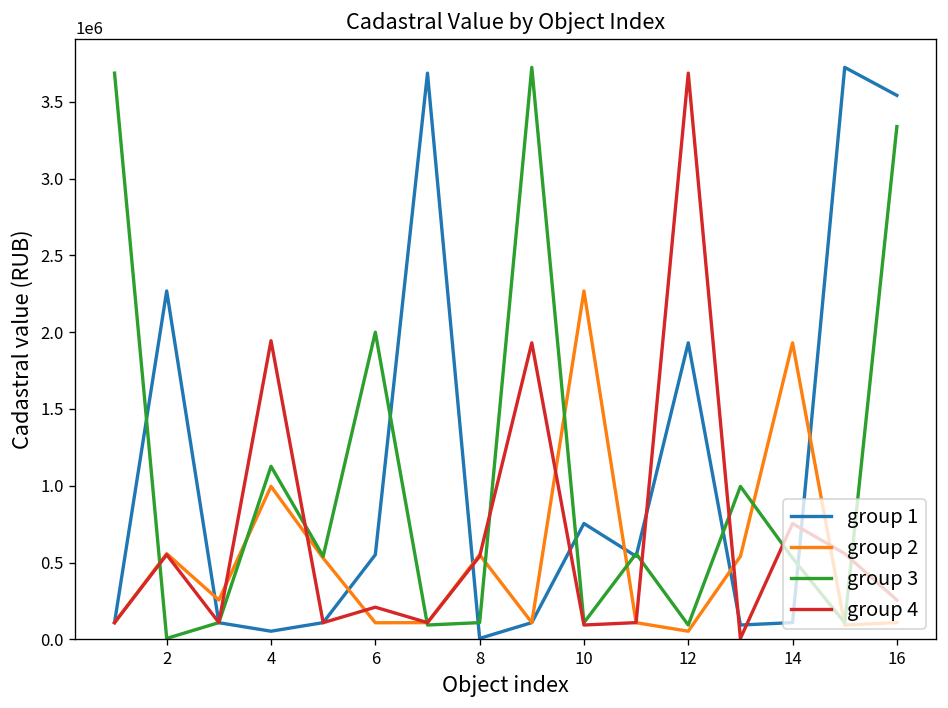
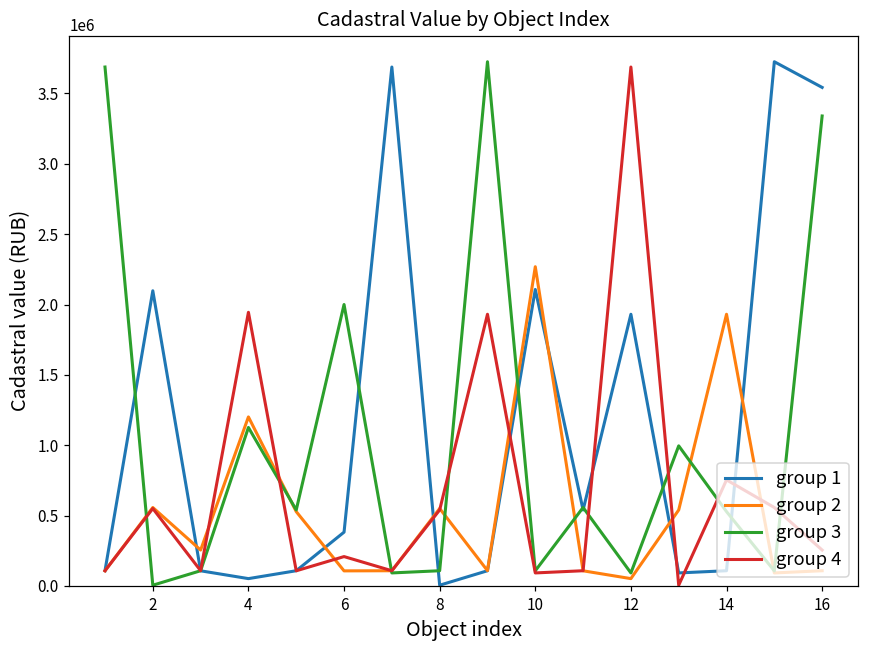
group 1, 2: 2270000 -> 2100000
group 2, 4: 1000000 -> 1200000
group 1, 6: 550000 -> 380000
group 1, 10: 750000 -> 2110000
